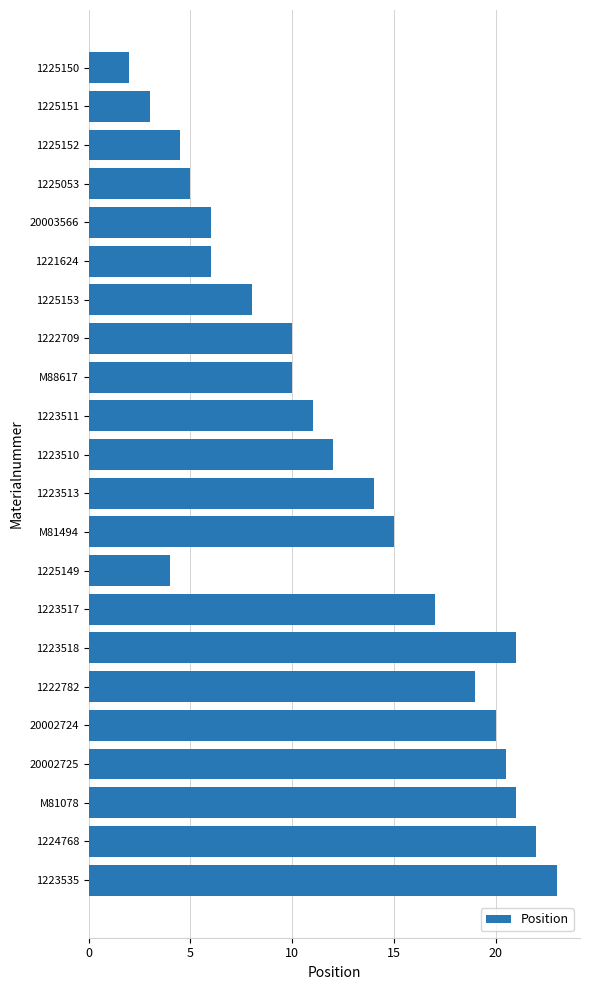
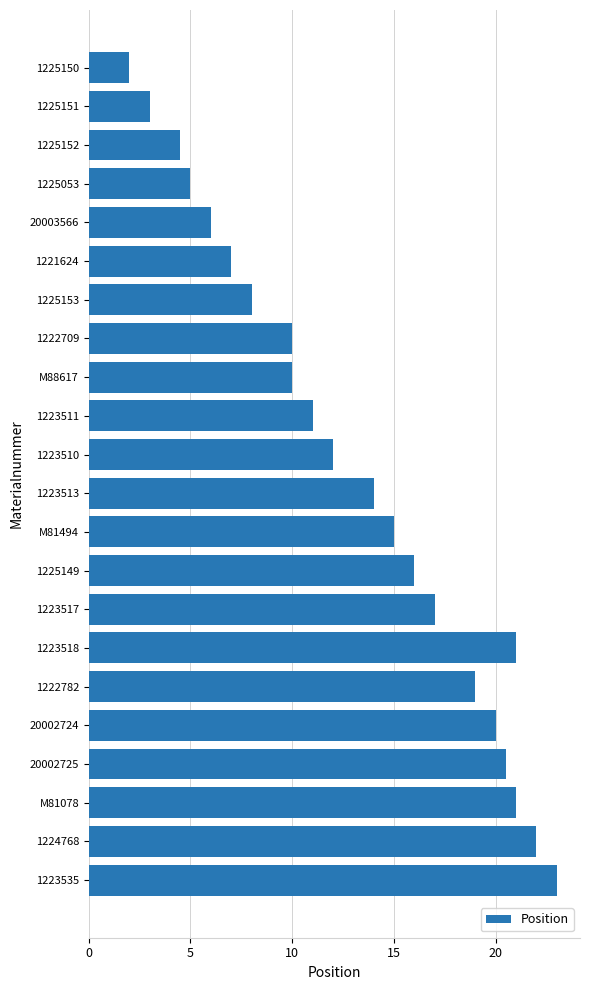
1221624: 6 -> 7
1225149: 4 -> 16
